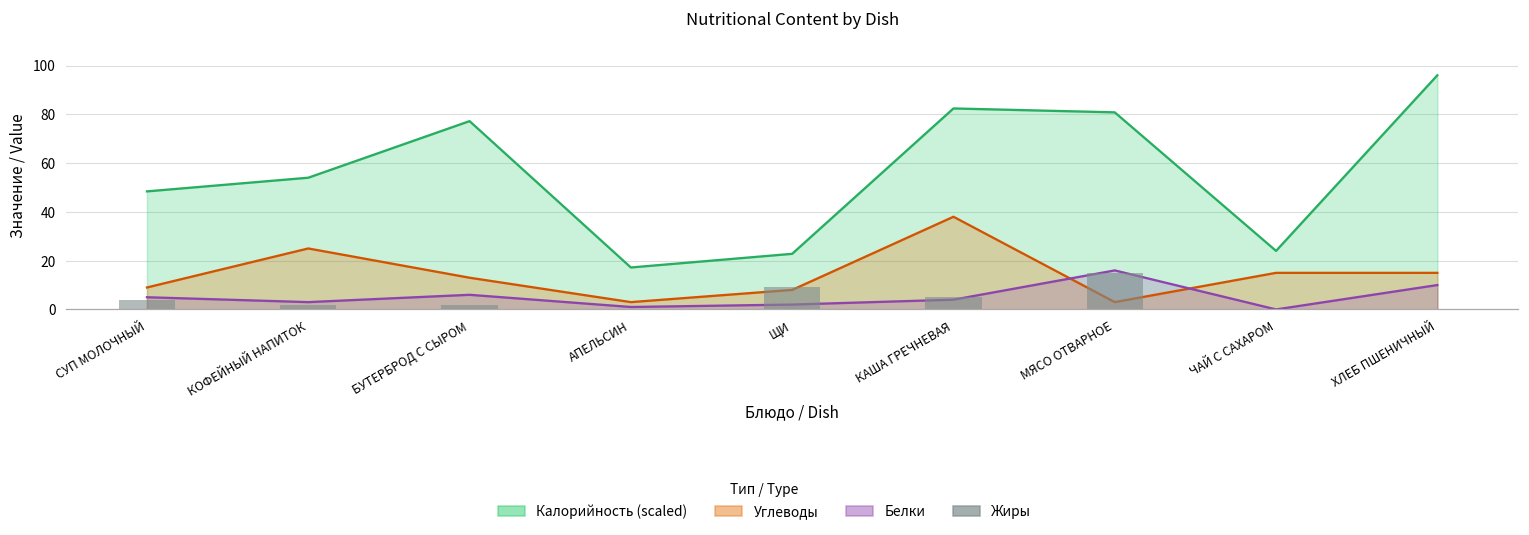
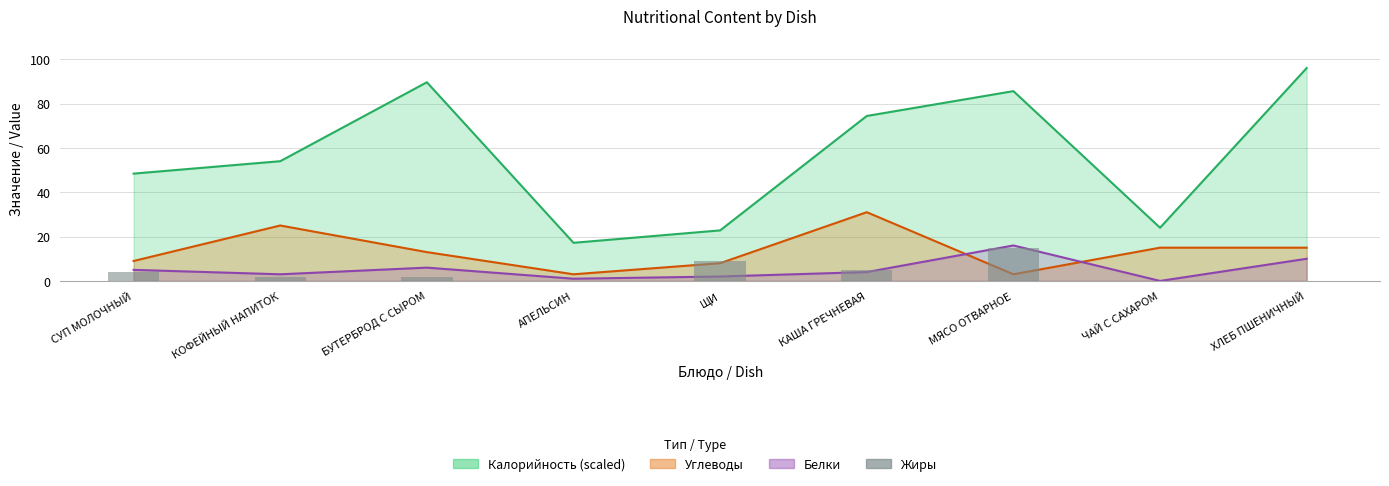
Калорийность (scaled), БУТЕРБРОД С СЫРОМ: 77 -> 90
Калорийность (scaled), КАША ГРЕЧНЕВАЯ: 82 -> 74
Углеводы, КАША ГРЕЧНЕВАЯ: 38 -> 31
Калорийность (scaled), МЯСО ОТВАРНОЕ: 81 -> 86
